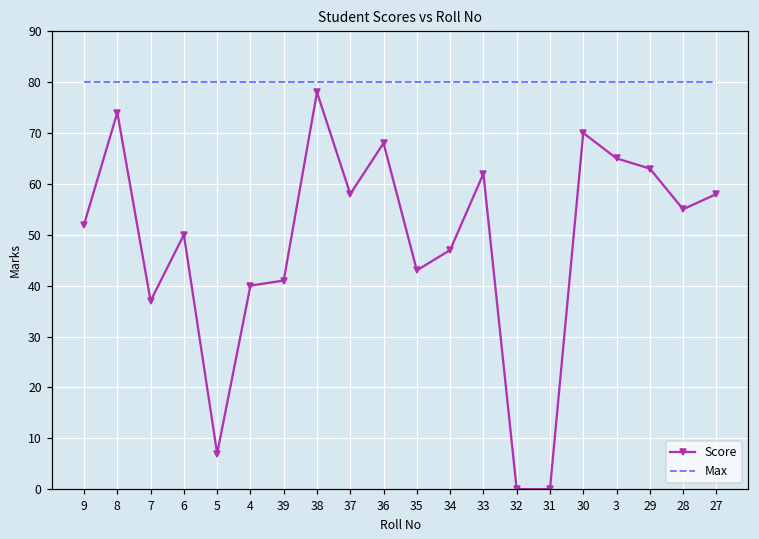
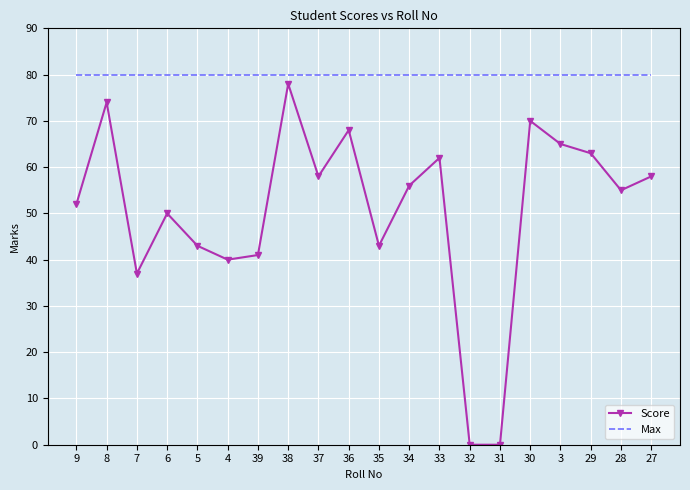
Score, 5: 7 -> 43
Score, 34: 47 -> 56
